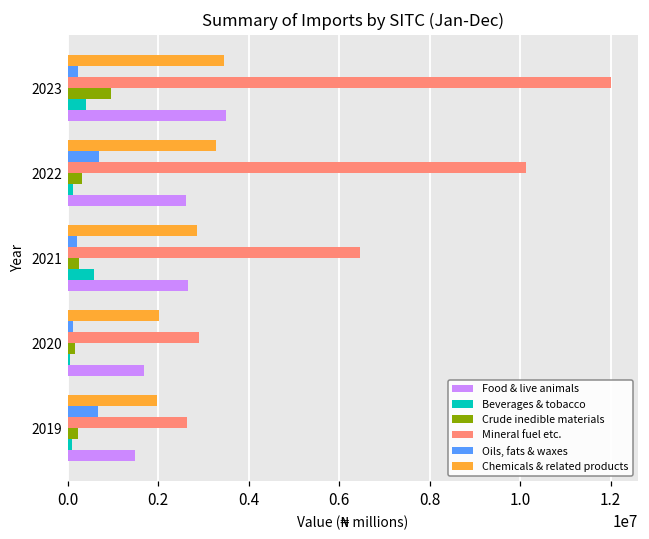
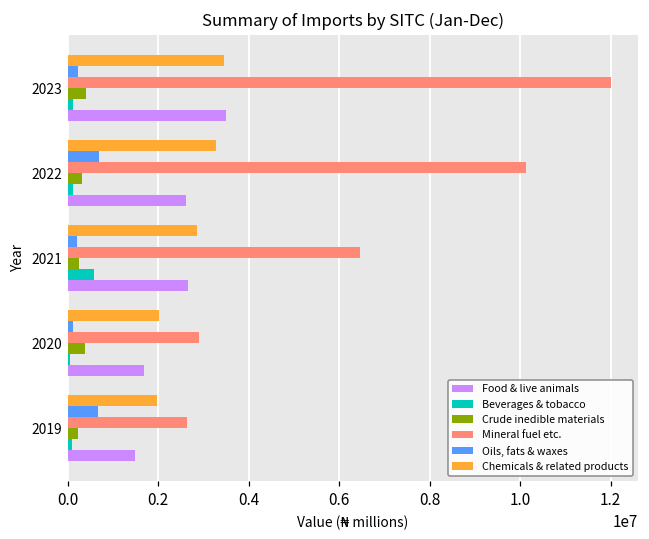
Crude inedible materials, 2023: 1000000 -> 400000
Beverages & tobacco, 2023: 400000 -> 100000
Crude inedible materials, 2020: 200000 -> 400000
